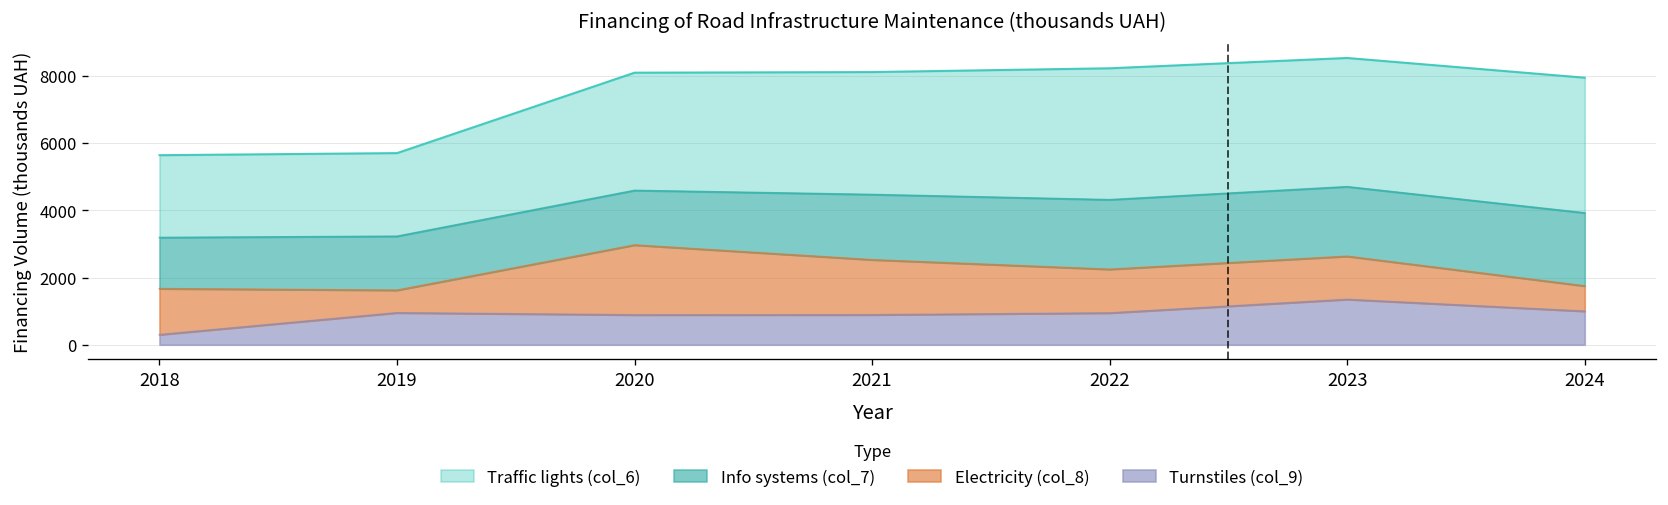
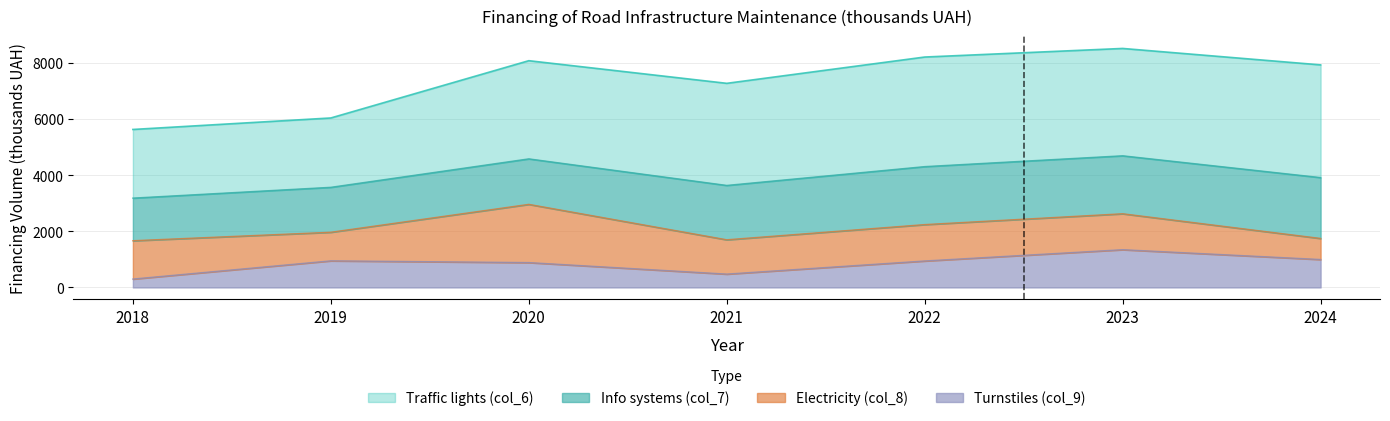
Electricity (col_8), 2019: 700 -> 1000
Turnstiles (col_9), 2021: 900 -> 500
Electricity (col_8), 2021: 1600 -> 1200
